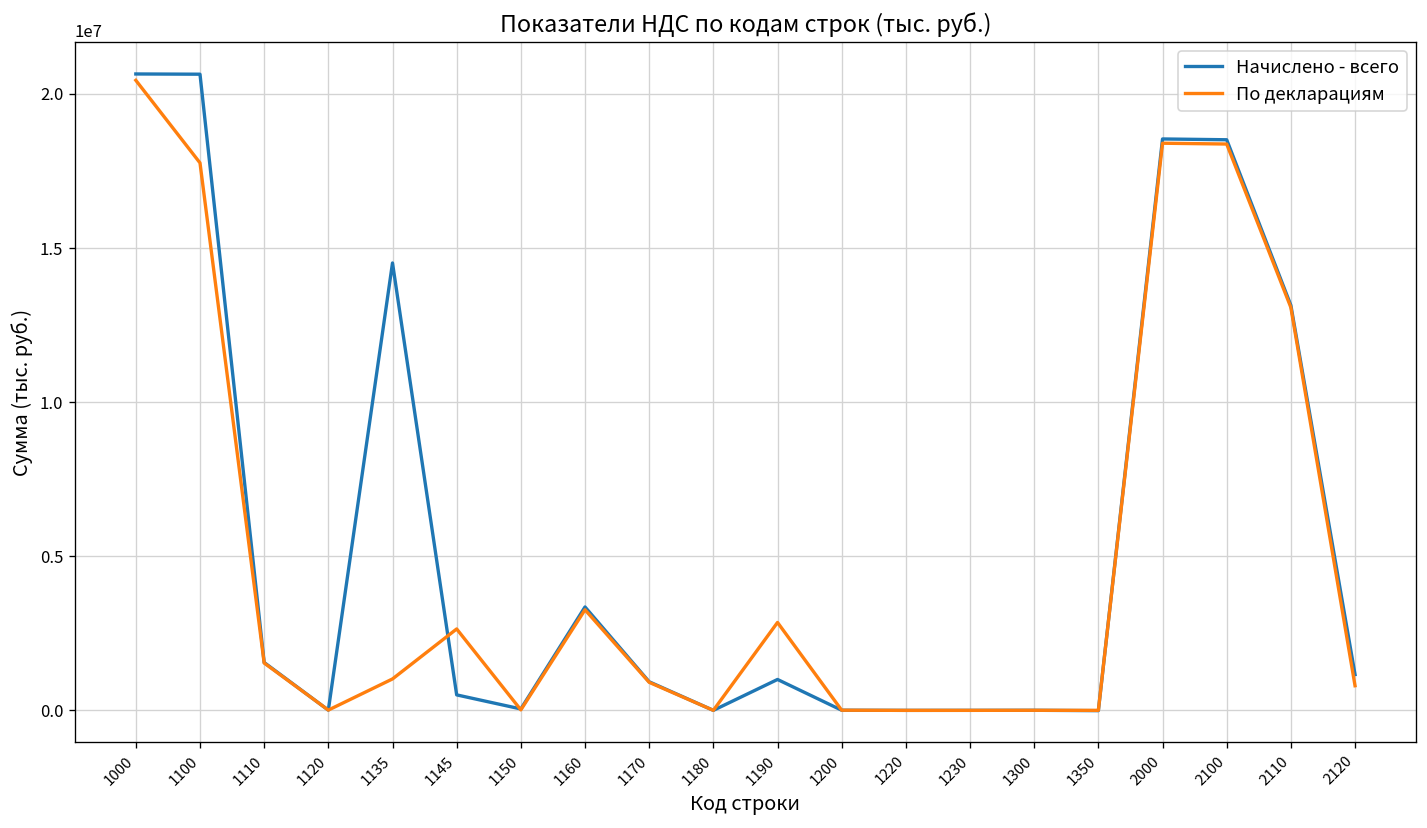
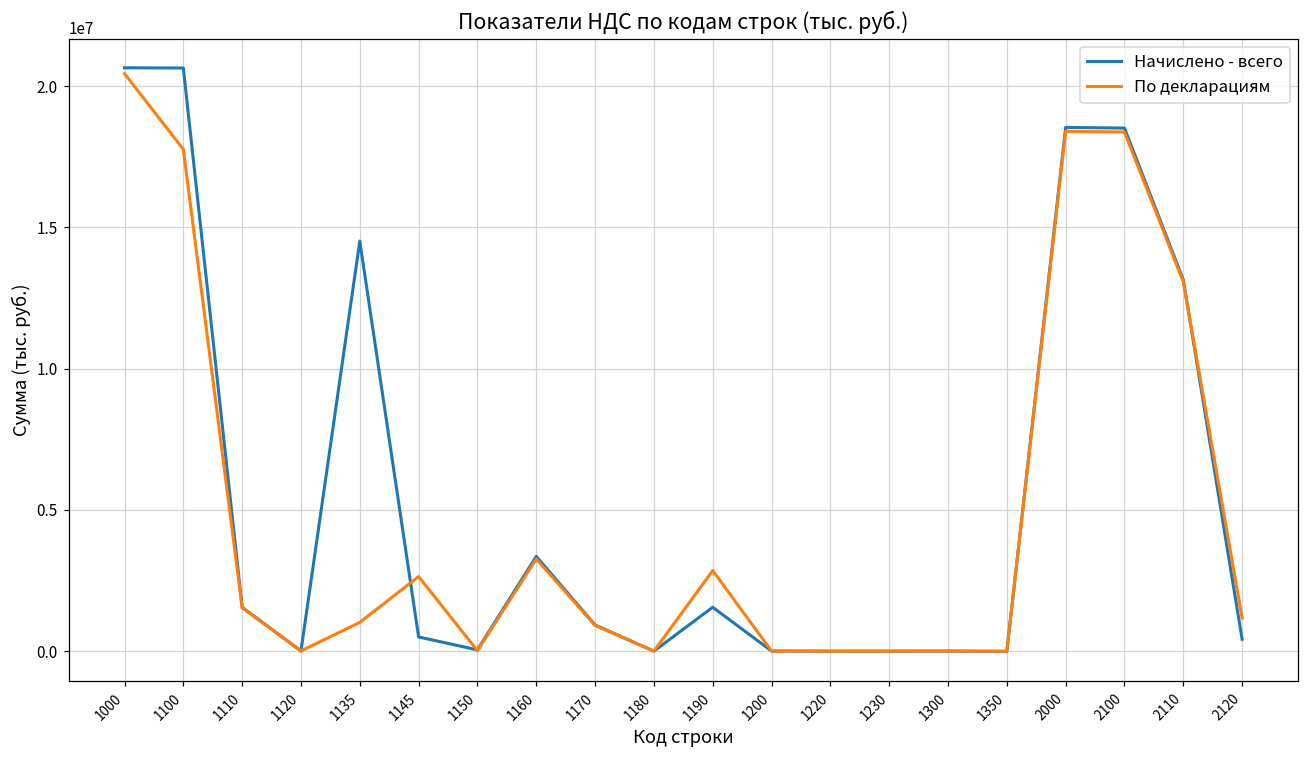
Начислено - всего, 1190: 1000000 -> 1600000
Начислено - всего, 2120: 1200000 -> 400000
По декларациям, 2120: 800000 -> 1200000
